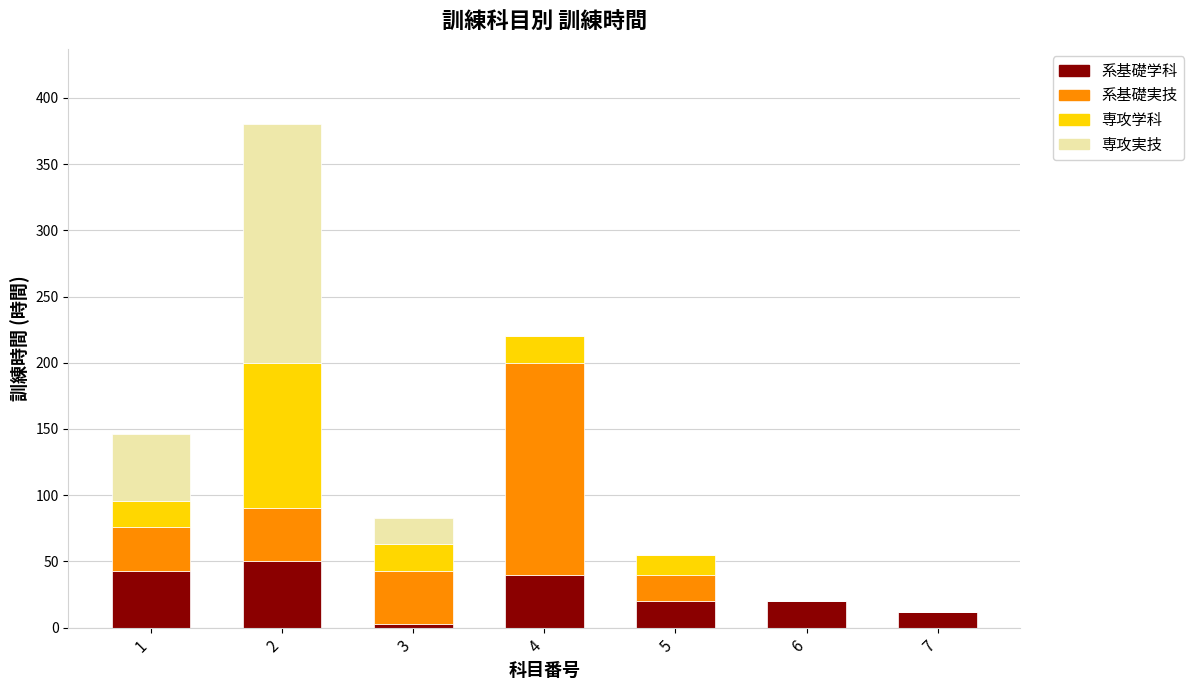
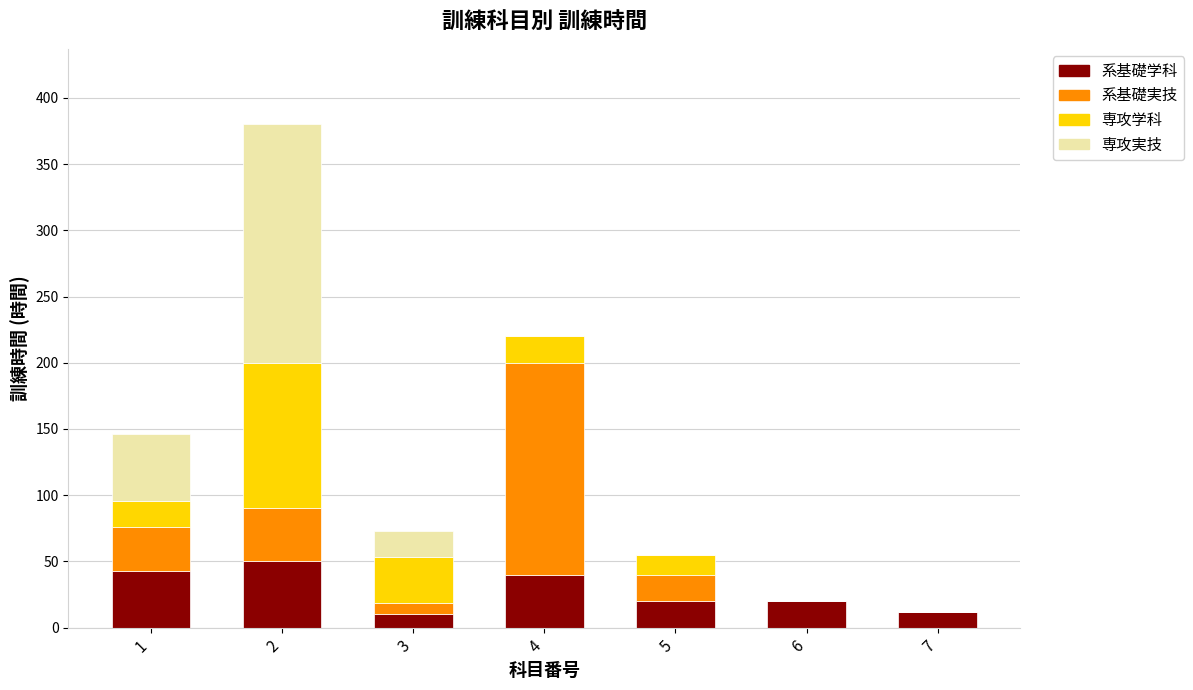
系基礎学科, 3: 3 -> 10
系基礎実技, 3: 40 -> 9
専攻学科, 3: 20 -> 34
